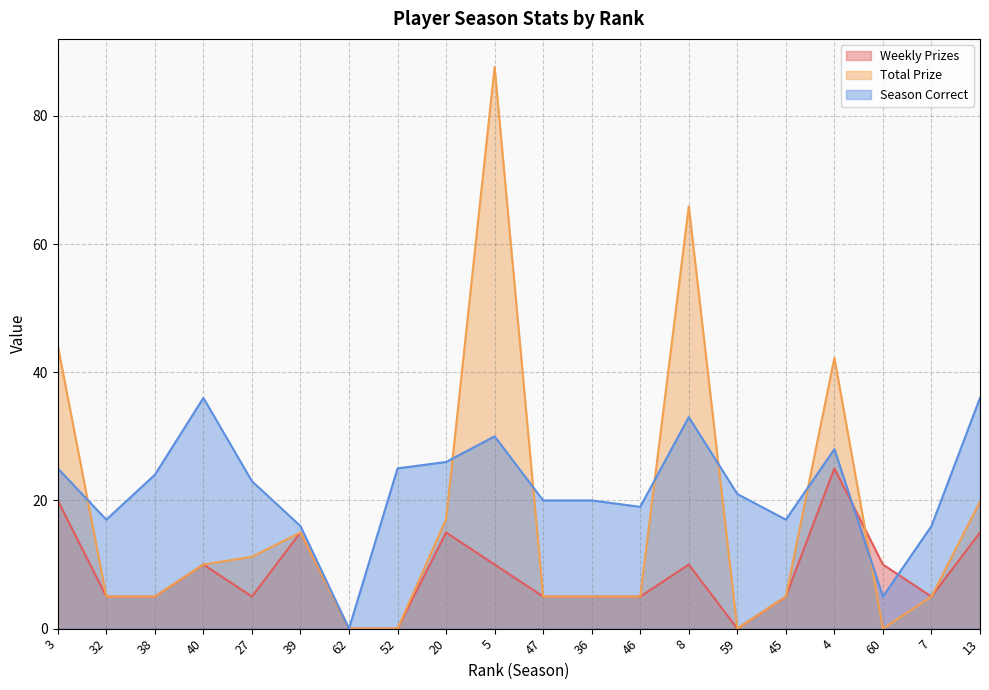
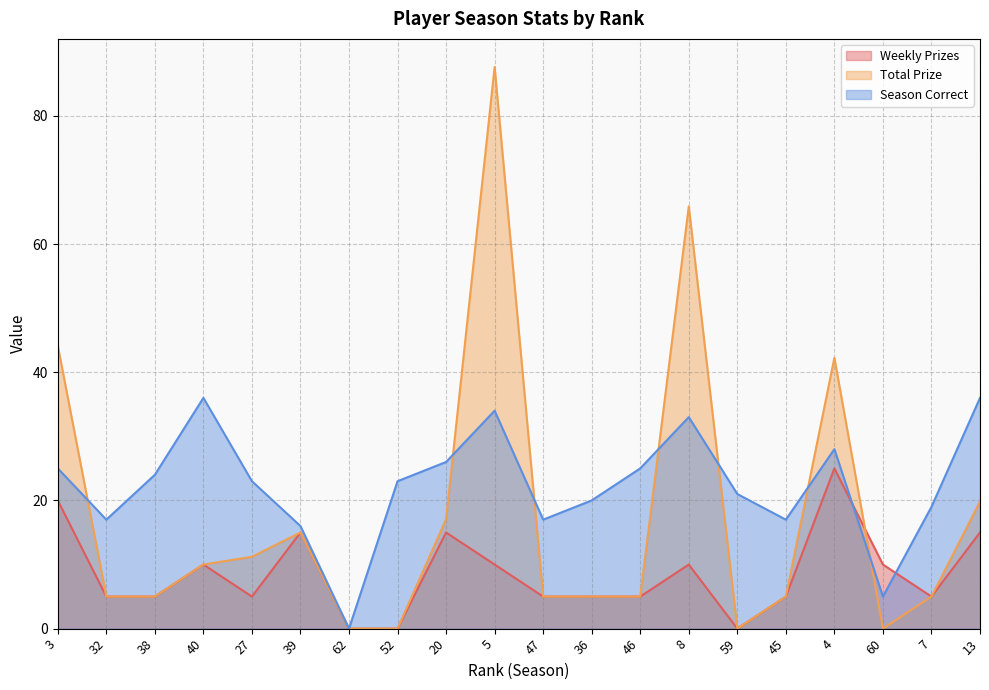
Season Correct, 52: 25 -> 23
Season Correct, 5: 30 -> 34
Season Correct, 47: 20 -> 17
Season Correct, 46: 19 -> 25
Season Correct, 7: 16 -> 19
